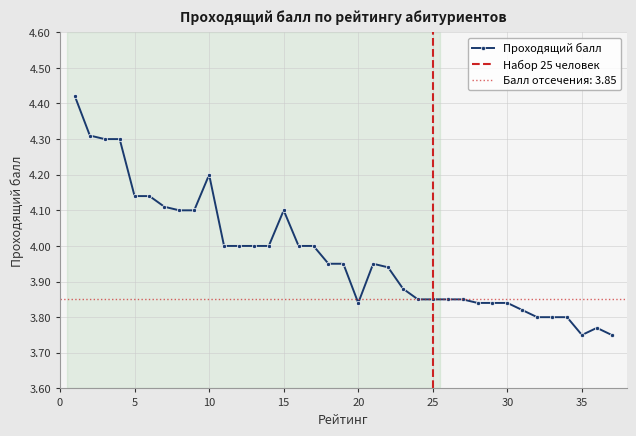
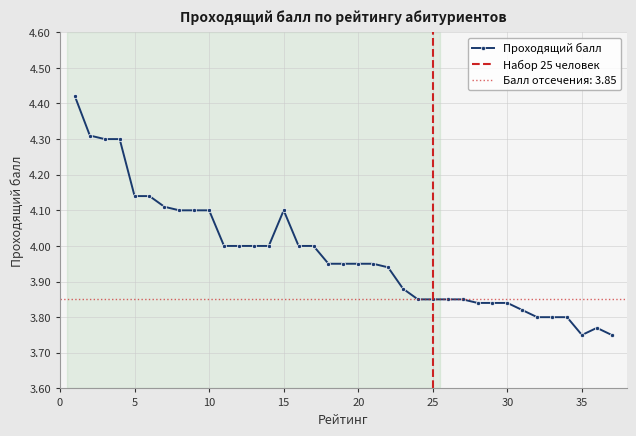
10: 4.2 -> 4.1
20: 3.84 -> 3.95
